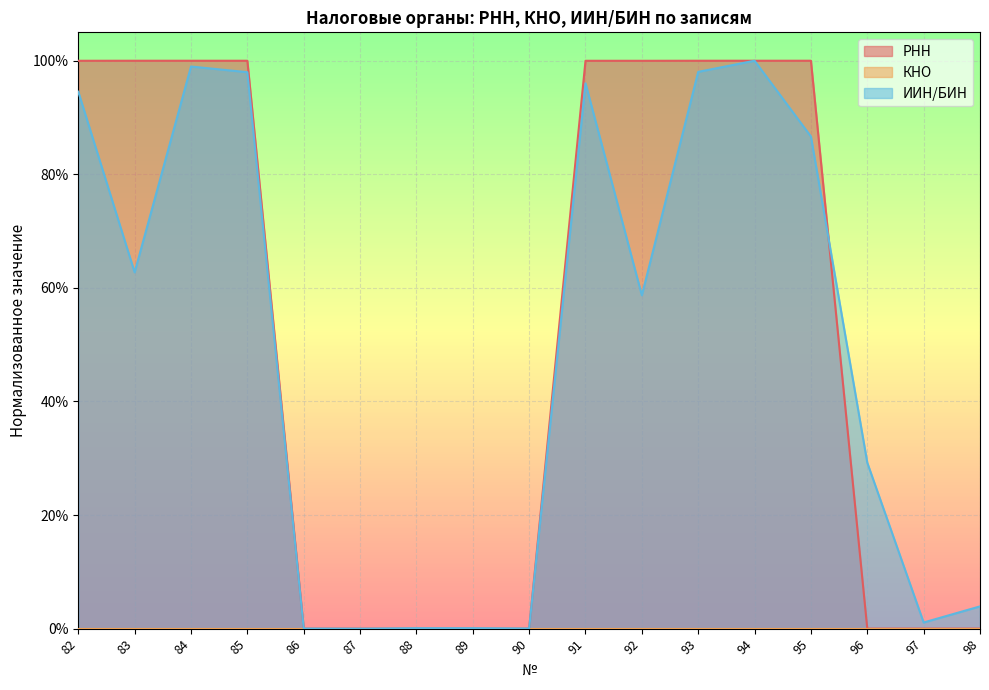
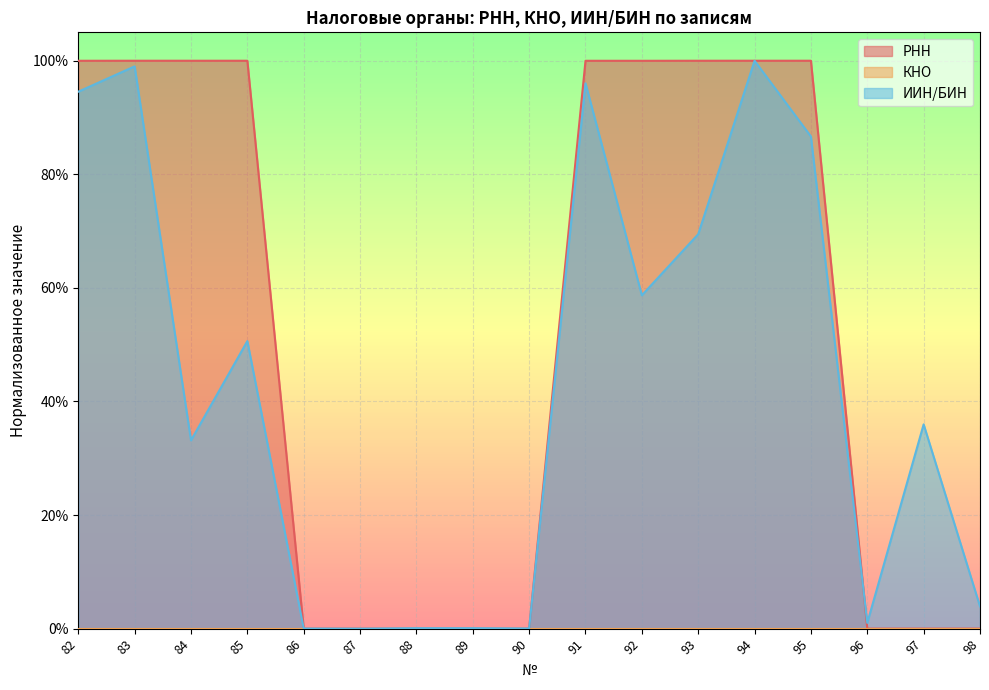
ИИН/БИН, 83: 63% -> 99%
ИИН/БИН, 84: 99% -> 33%
ИИН/БИН, 85: 98% -> 51%
ИИН/БИН, 93: 98% -> 69%
ИИН/БИН, 96: 29% -> 1%
ИИН/БИН, 97: 1% -> 36%
